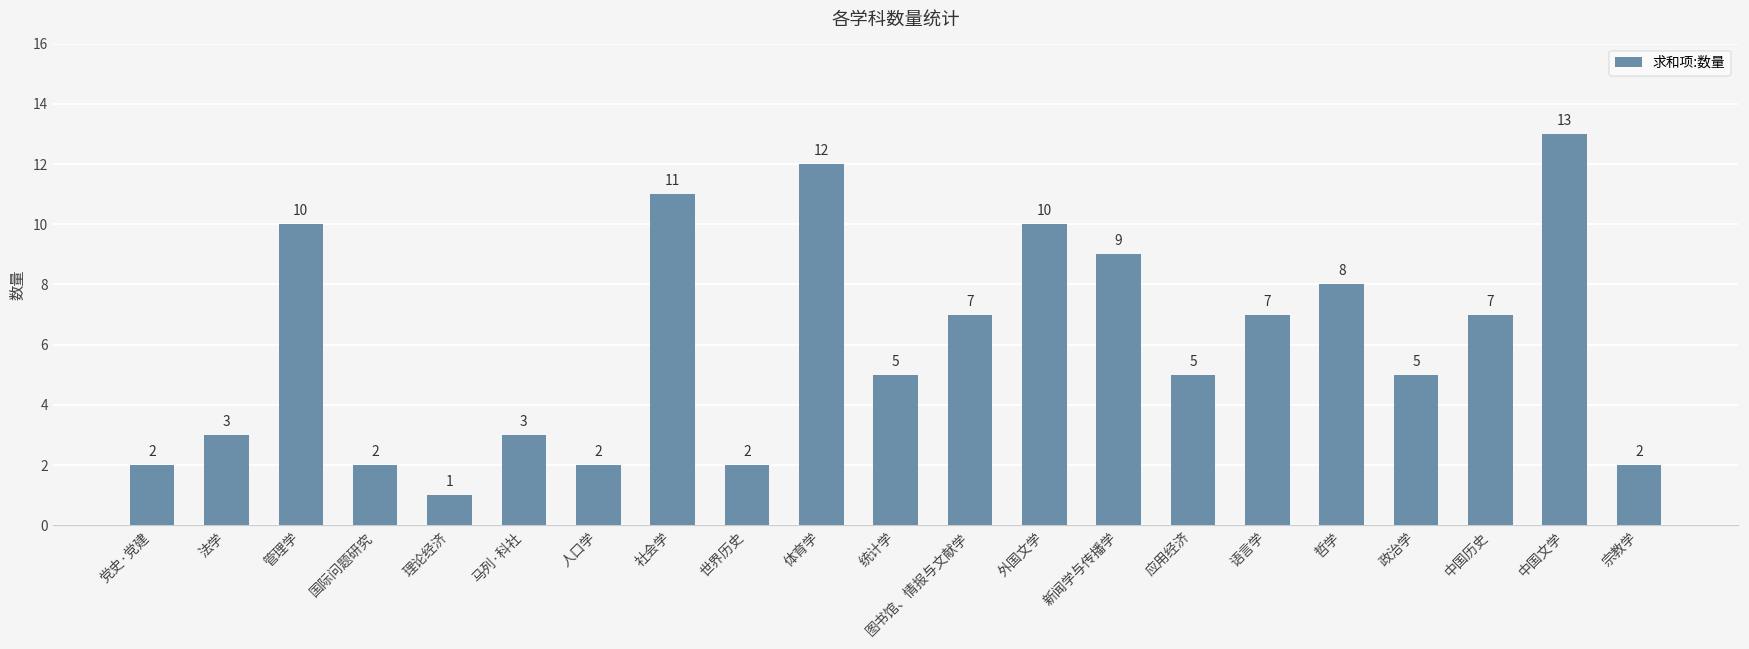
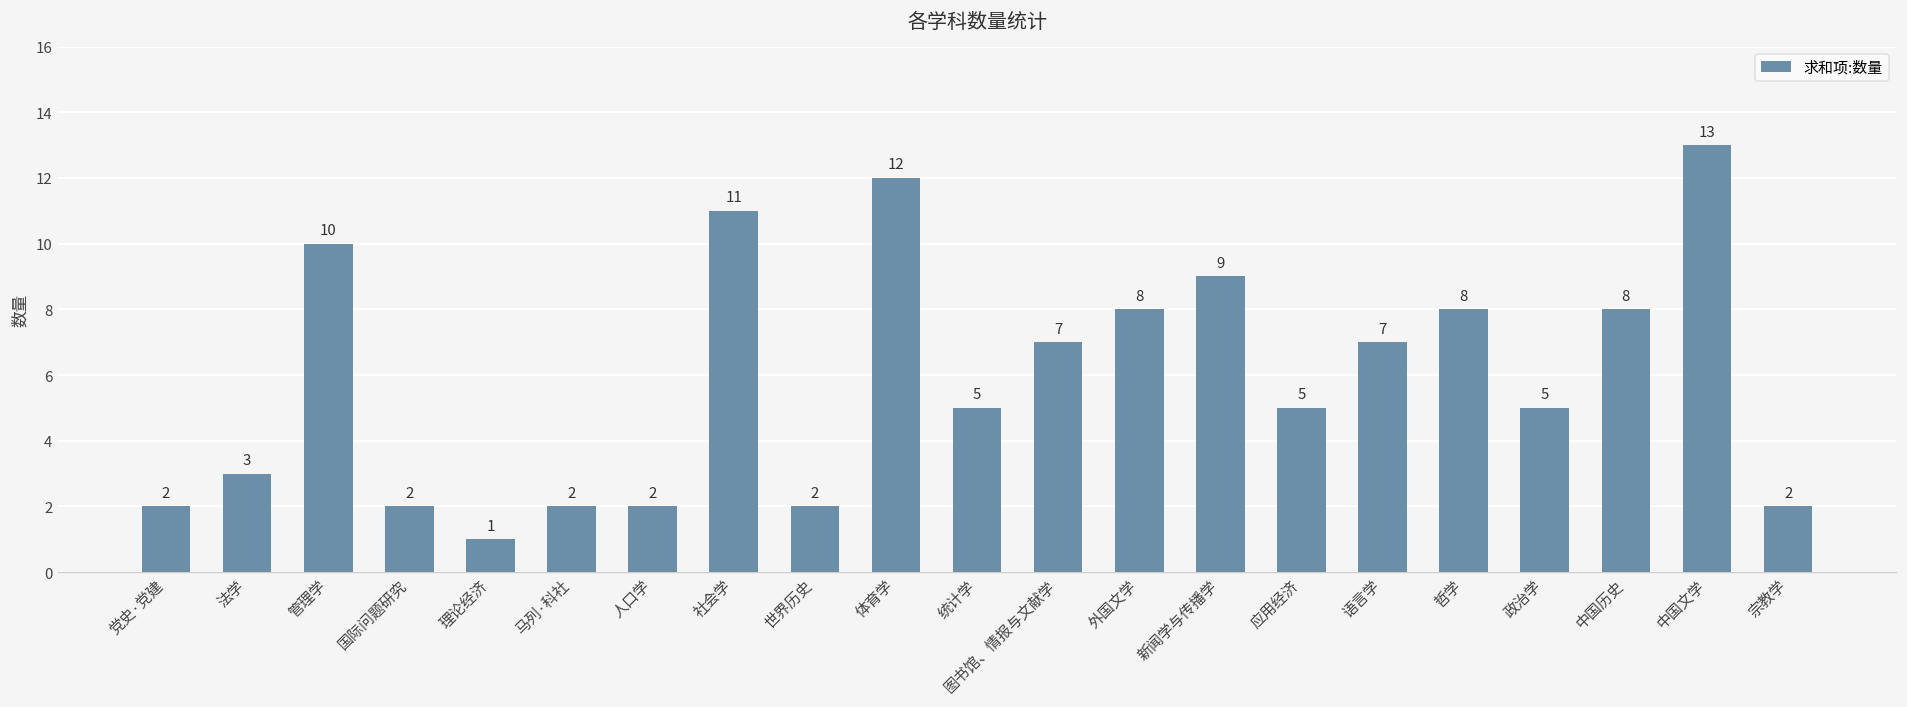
马列·科社: 3 -> 2
外国文学: 10 -> 8
中国历史: 7 -> 8
